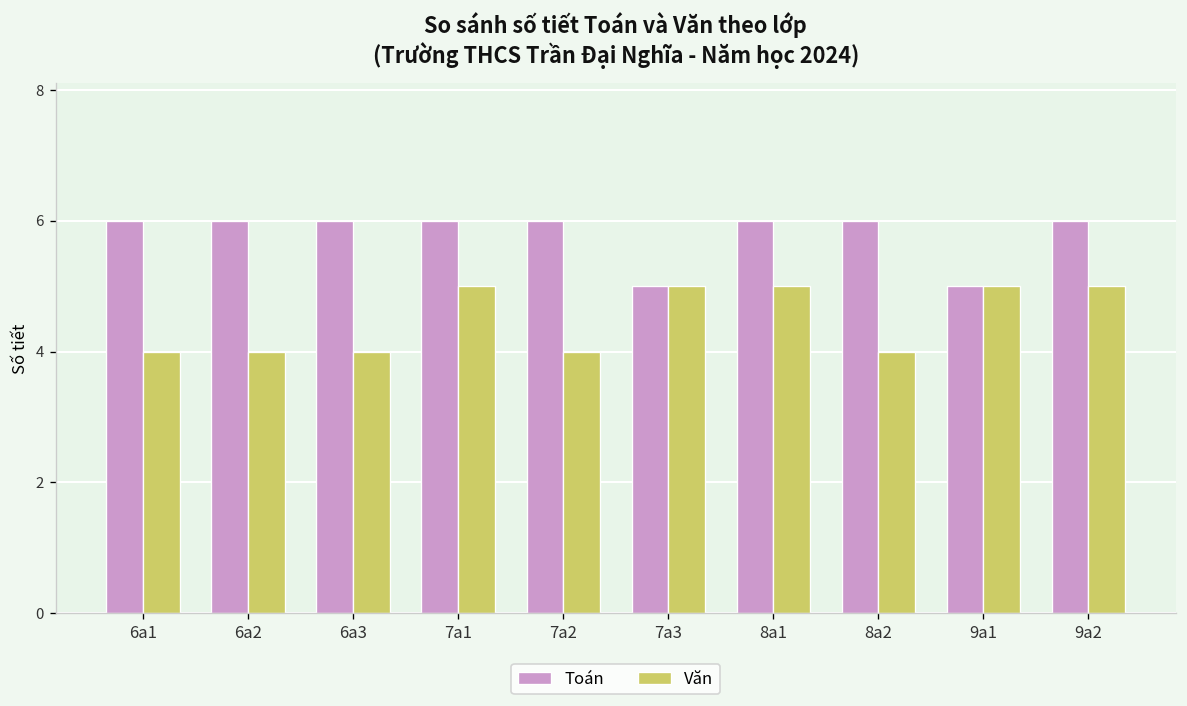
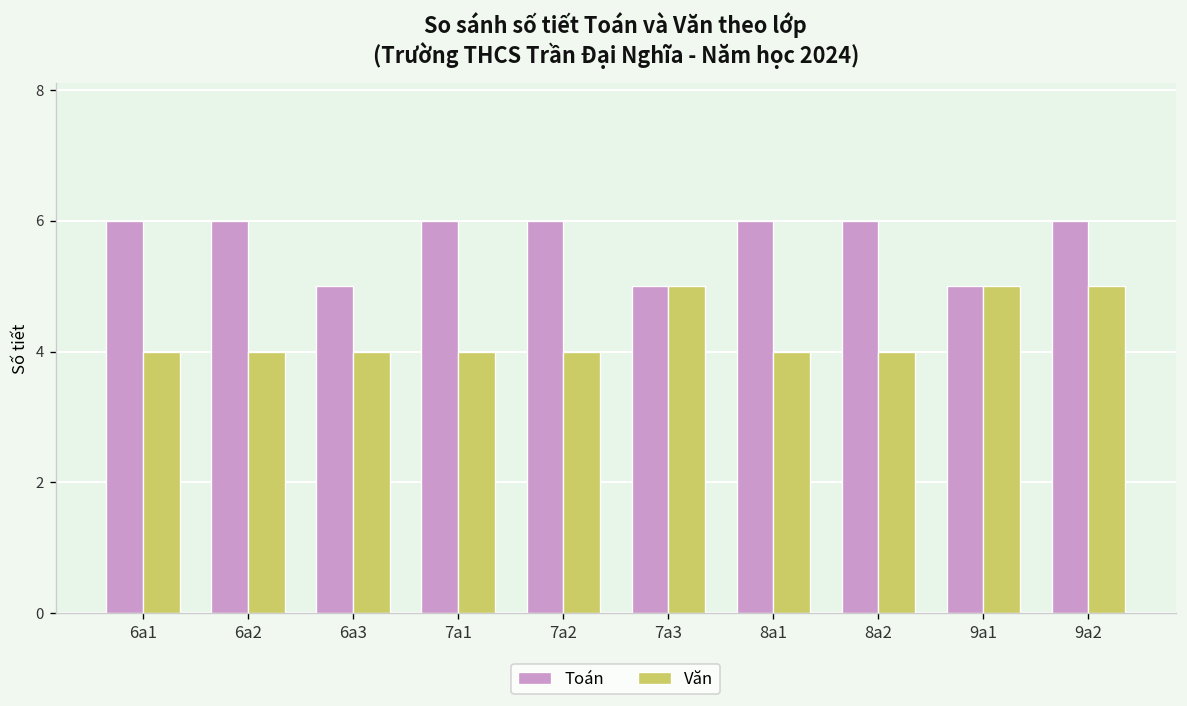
Toán, 6a3: 6 -> 5
Văn, 7a1: 5 -> 4
Văn, 8a1: 5 -> 4
